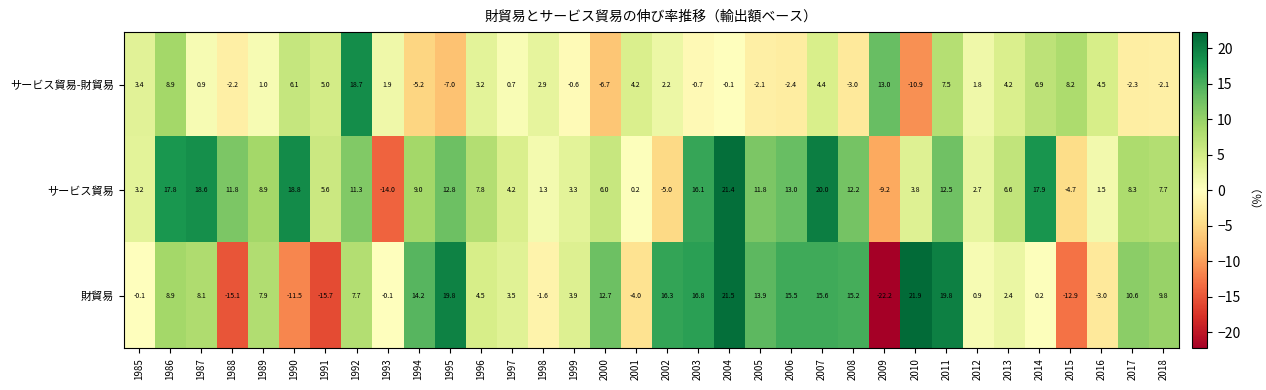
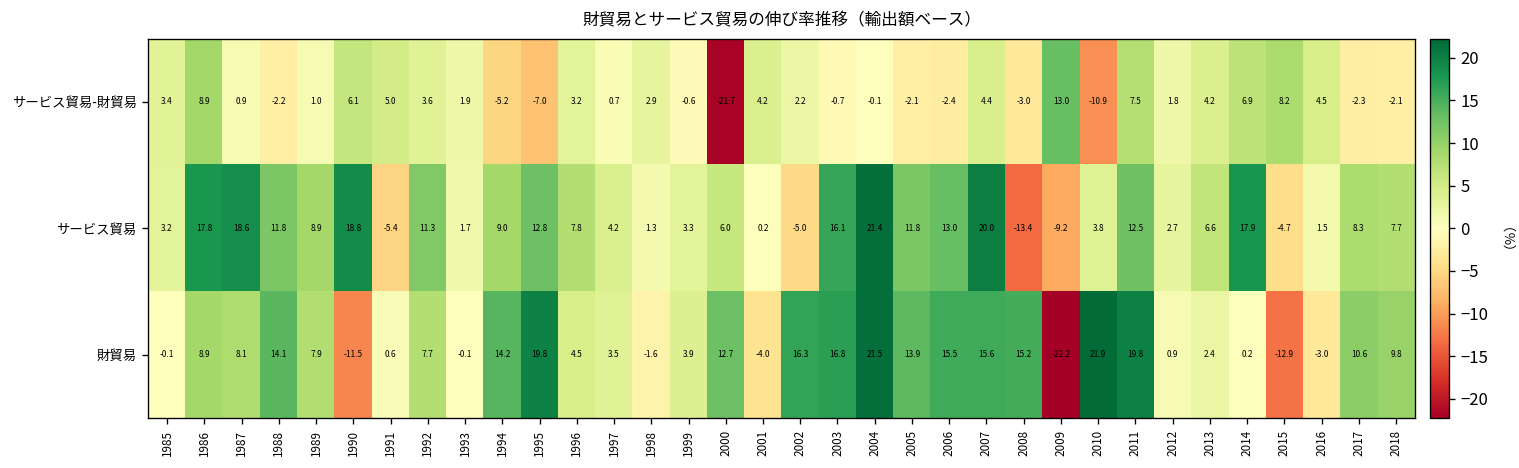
サービス貿易-財貿易, 1992: 18.7 -> 3.6
サービス貿易-財貿易, 2000: -6.7 -> -21.7
サービス貿易, 1991: 5.6 -> -5.4
サービス貿易, 1993: -14.0 -> 1.7
サービス貿易, 2008: 12.2 -> -13.4
財貿易, 1988: -15.1 -> 14.1
財貿易, 1991: -15.7 -> 0.6
